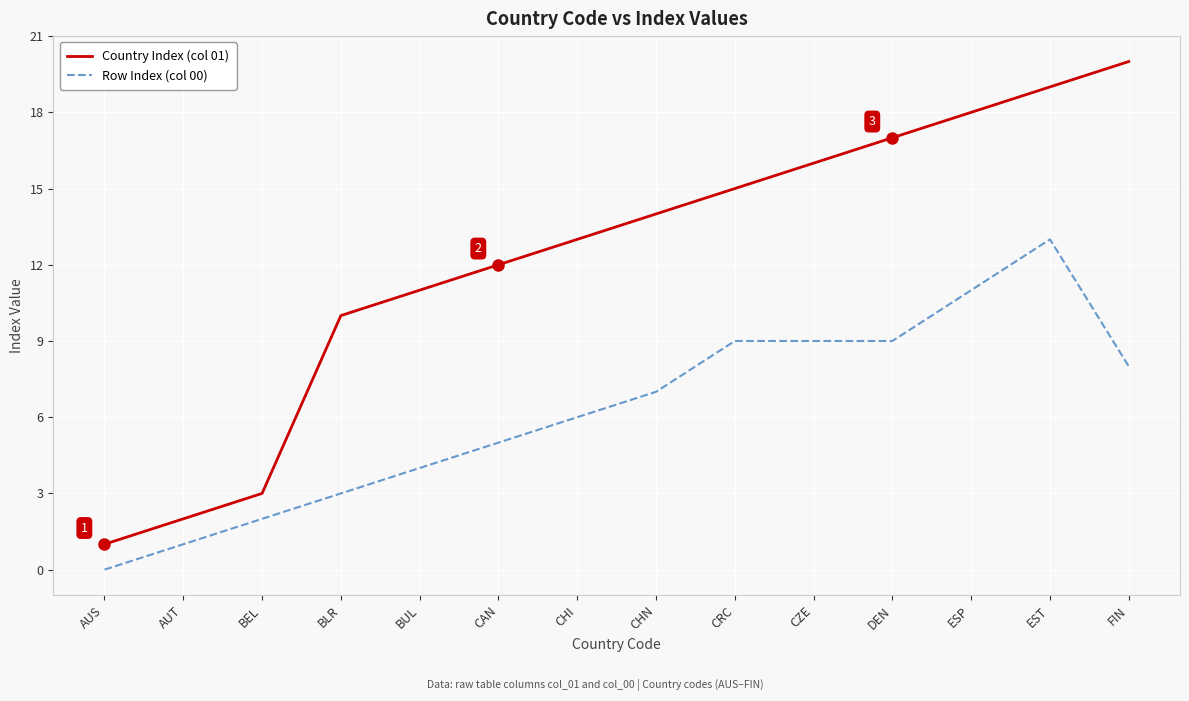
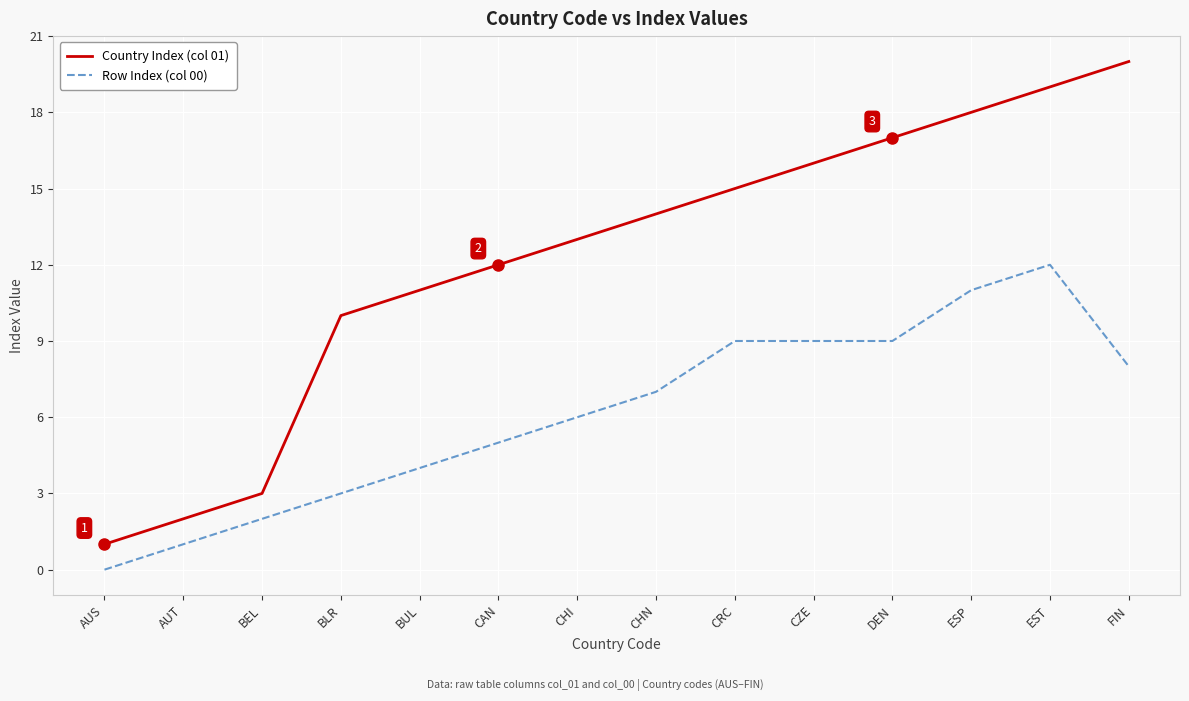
Row Index (col 00), EST: 13 -> 12
